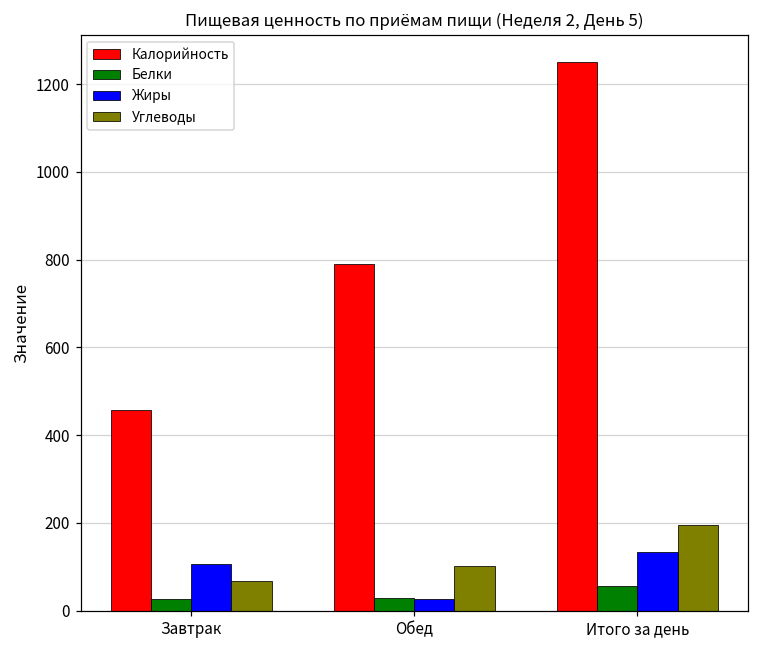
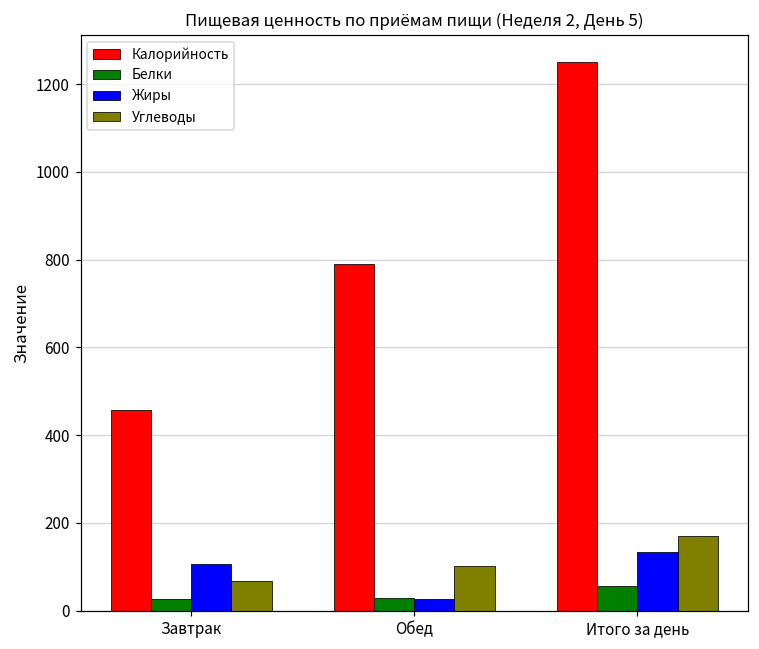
Углеводы, Итого за день: 200 -> 170
